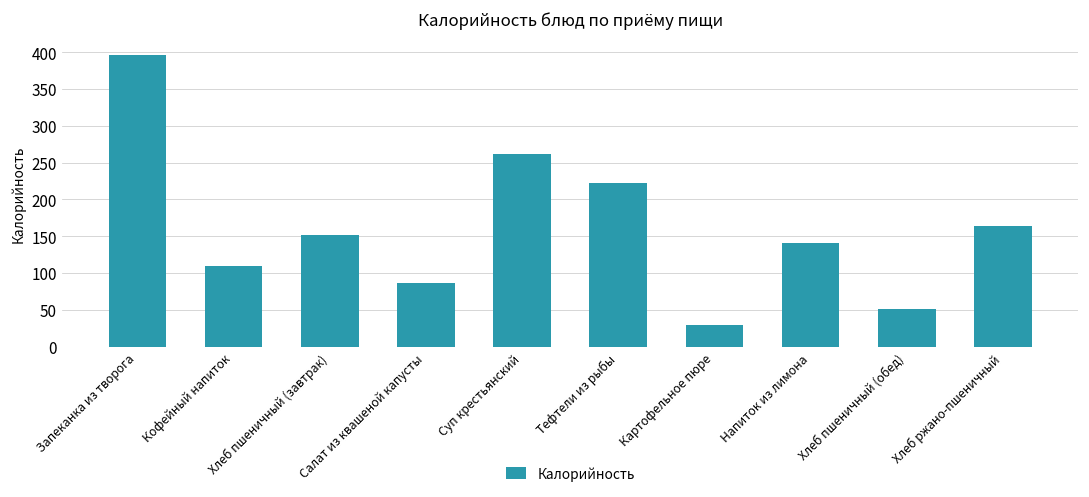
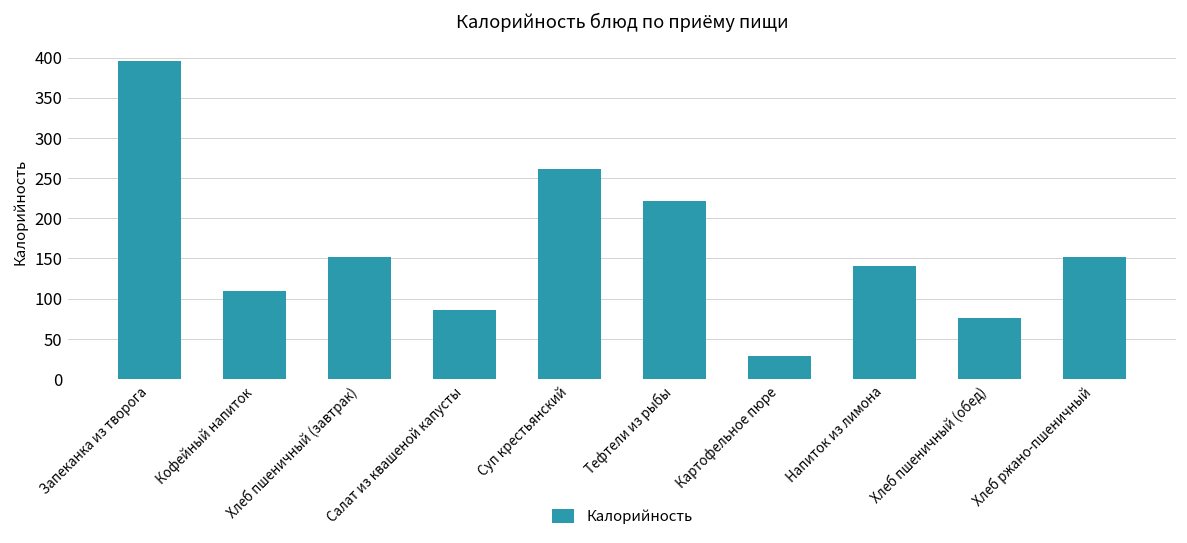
Хлеб пшеничный (обед): 50 -> 80
Хлеб ржано-пшеничный: 160 -> 150
